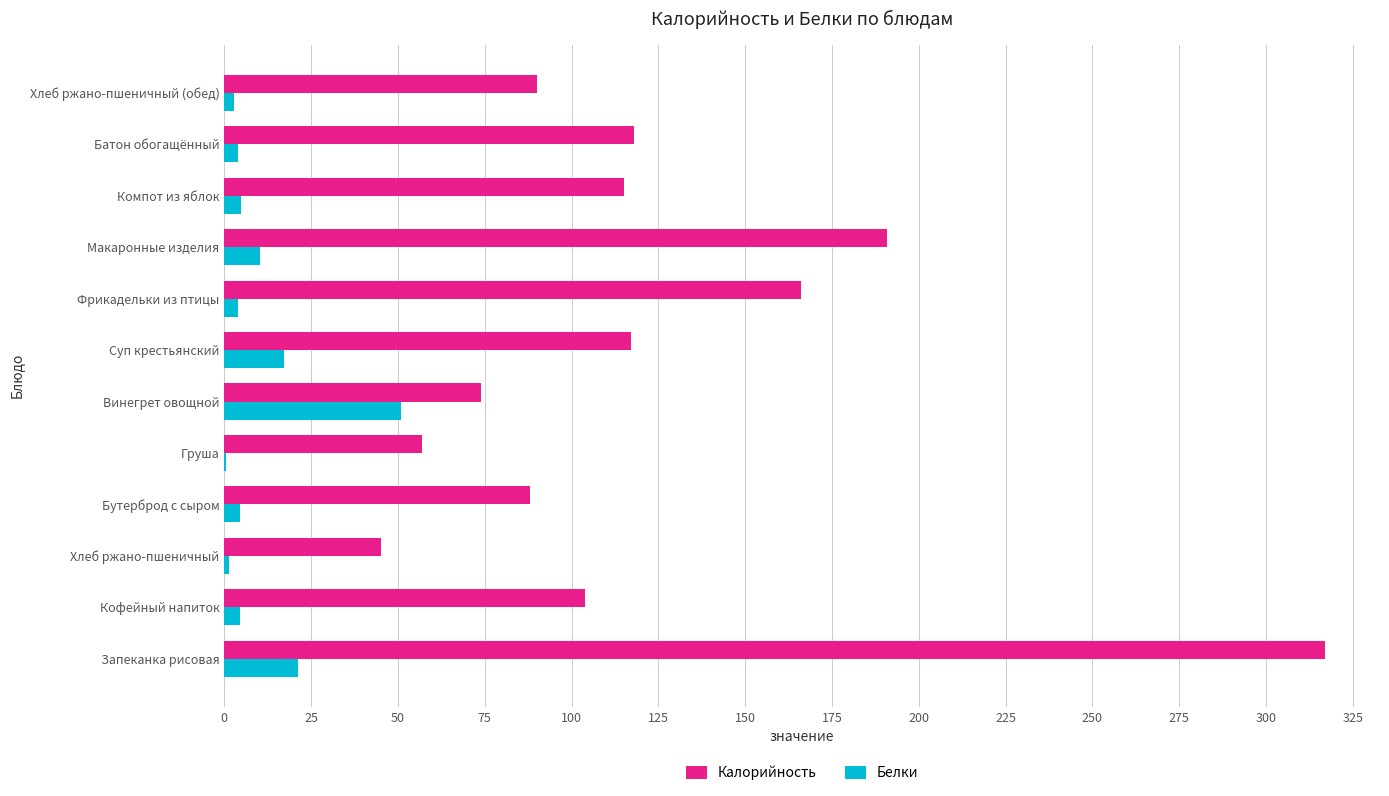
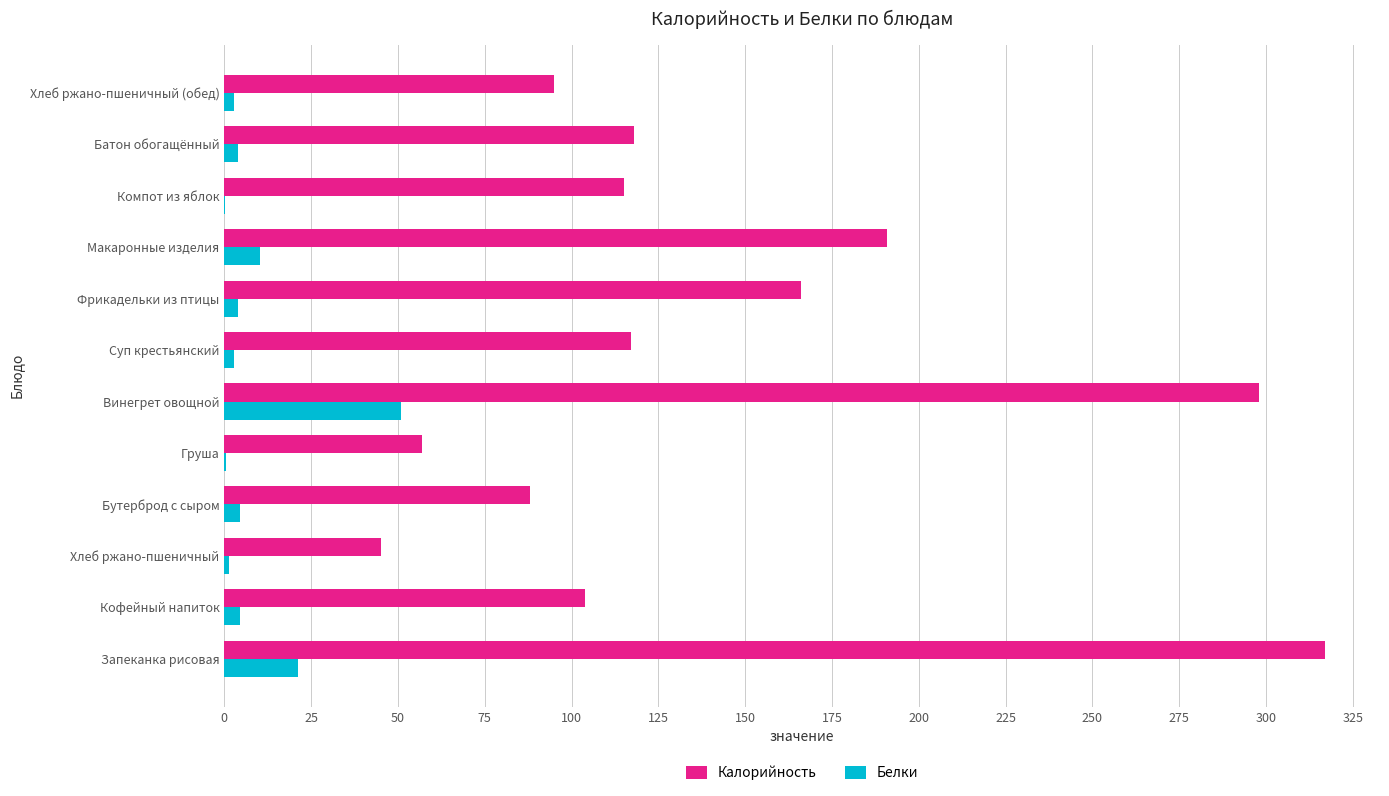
Калорийность, Хлеб ржано-пшеничный (обед): 90 -> 95
Белки, Компот из яблок: 5 -> 0
Белки, Суп крестьянский: 17 -> 3
Калорийность, Винегрет овощной: 74 -> 298
